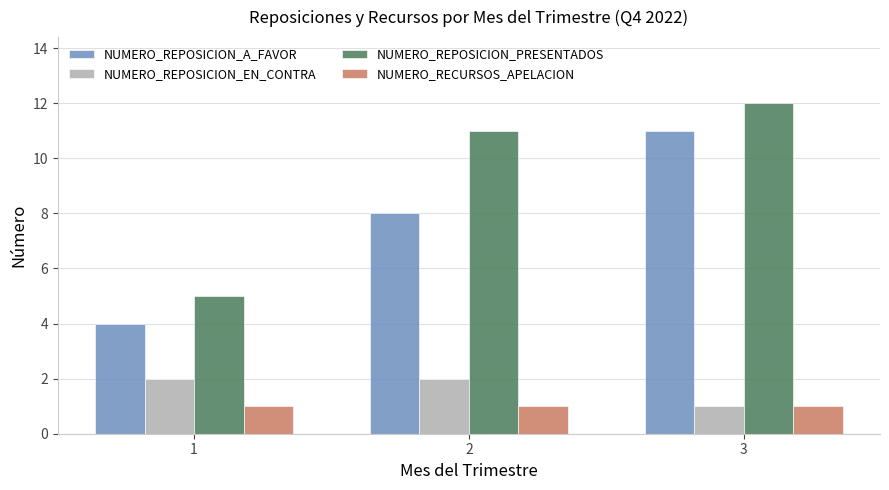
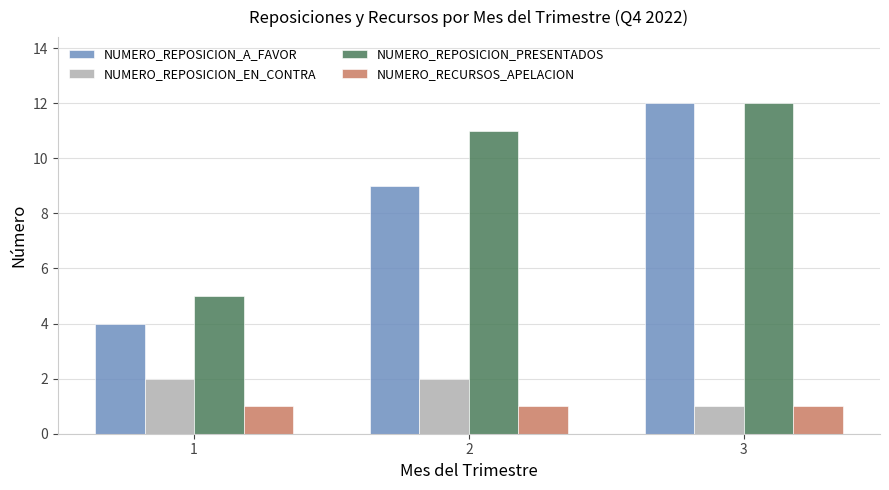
NUMERO_REPOSICION_A_FAVOR, 2: 8 -> 9
NUMERO_REPOSICION_A_FAVOR, 3: 11 -> 12
